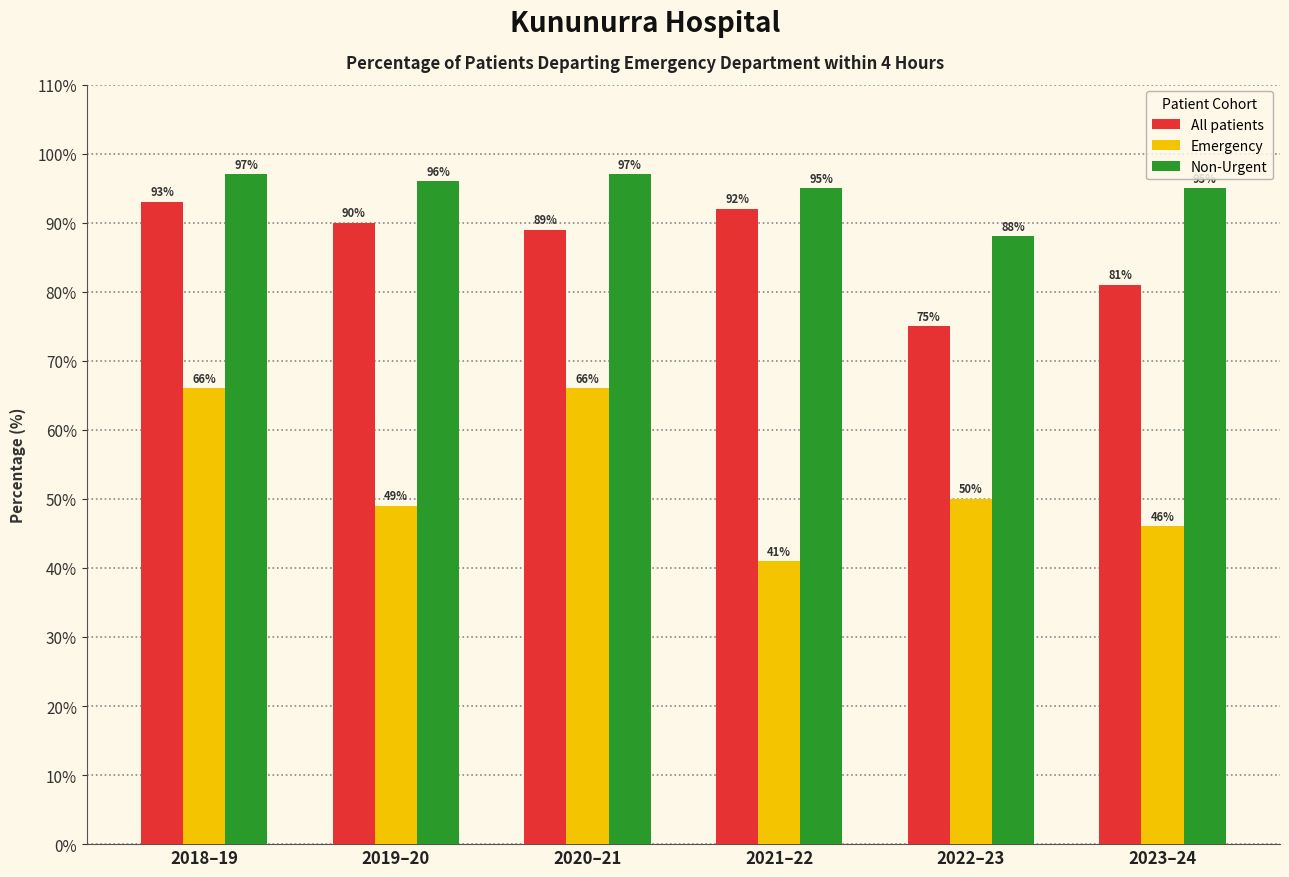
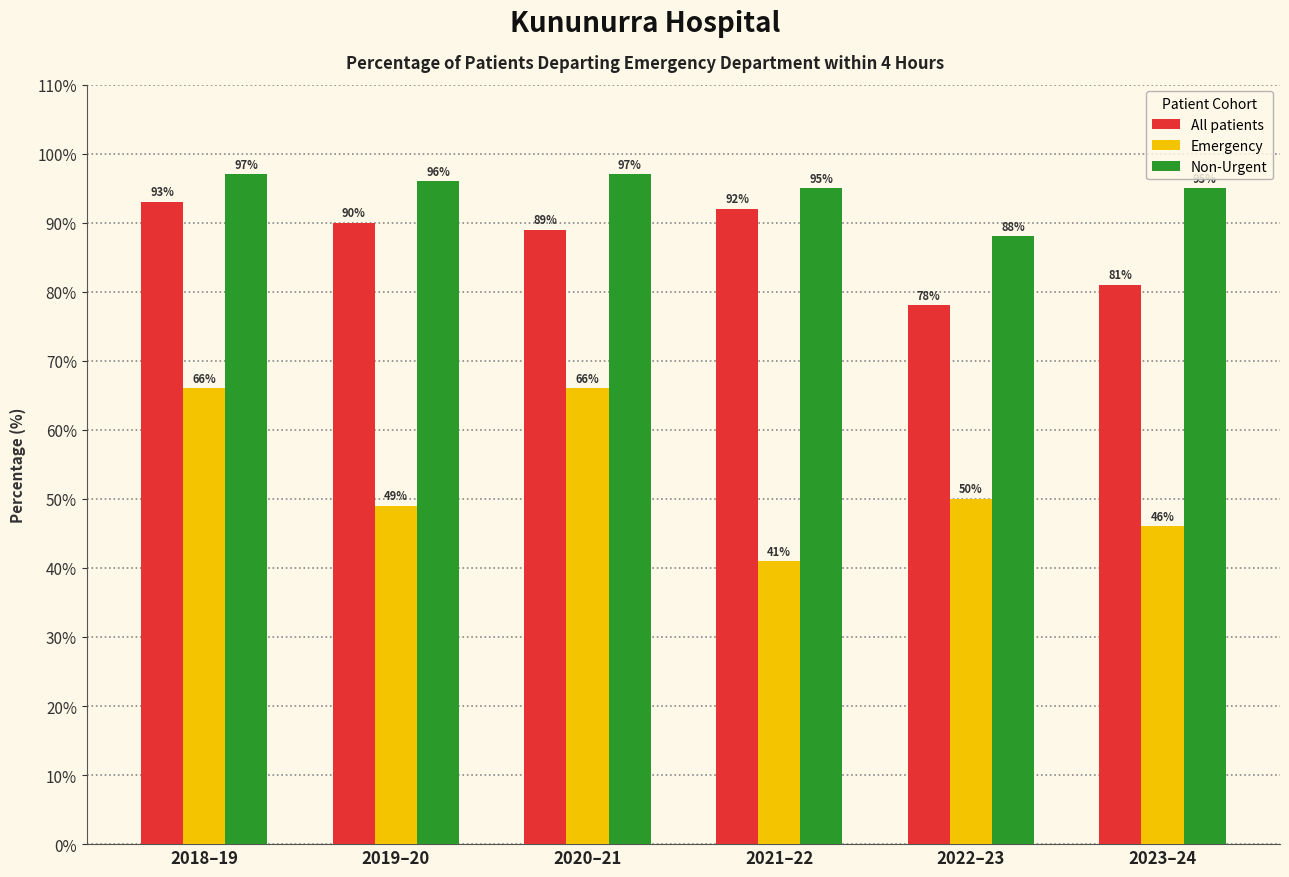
All patients, 2022–23: 75% -> 78%
